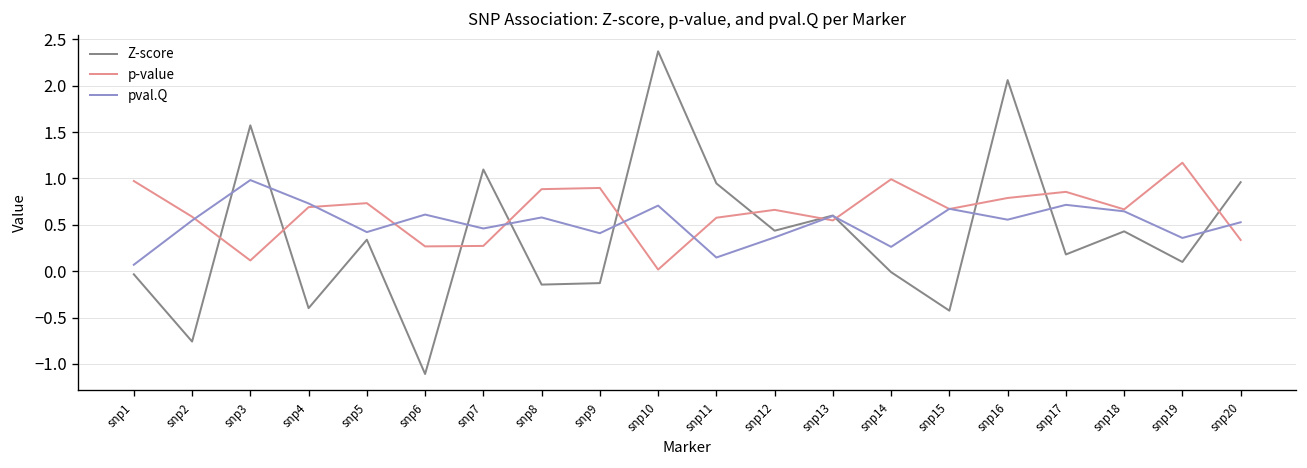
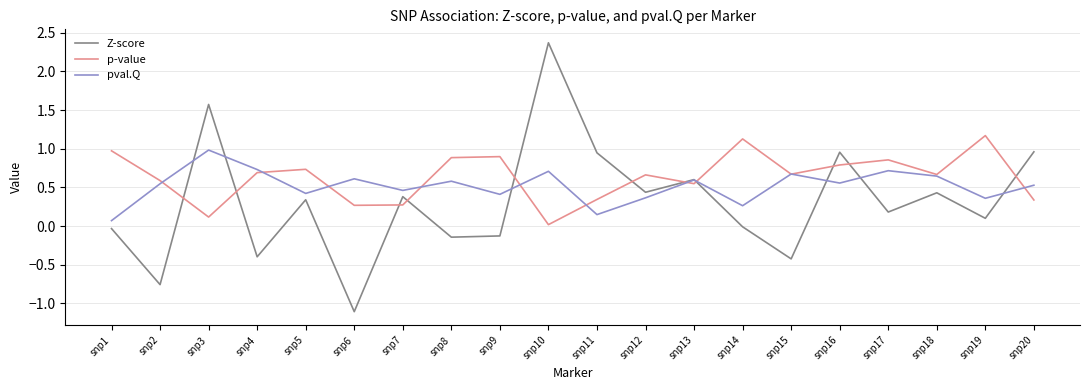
Z-score, snp7: 1.1 -> 0.4
p-value, snp11: 0.6 -> 0.3
p-value, snp14: 1.0 -> 1.1
Z-score, snp16: 2.1 -> 1.0
